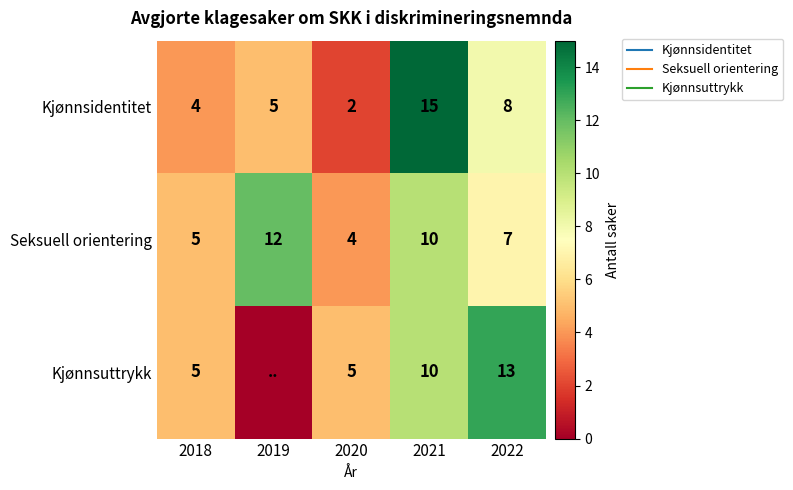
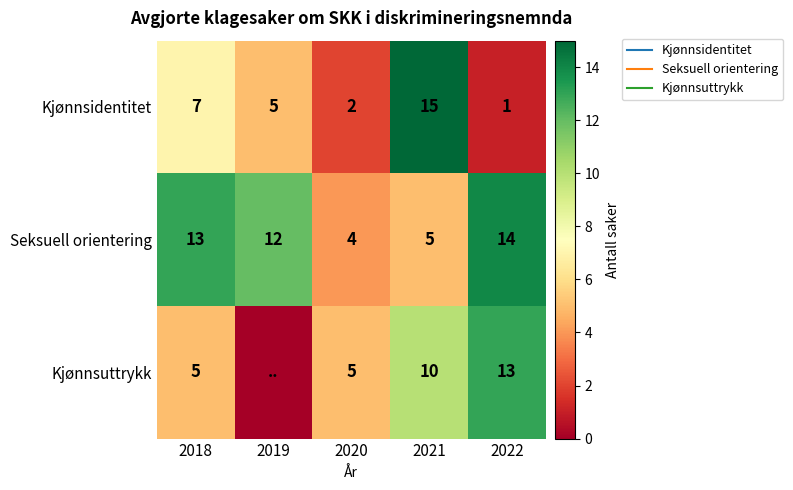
Kjønnsidentitet, 2018: 4 -> 7
Kjønnsidentitet, 2022: 8 -> 1
Seksuell orientering, 2018: 5 -> 13
Seksuell orientering, 2021: 10 -> 5
Seksuell orientering, 2022: 7 -> 14
